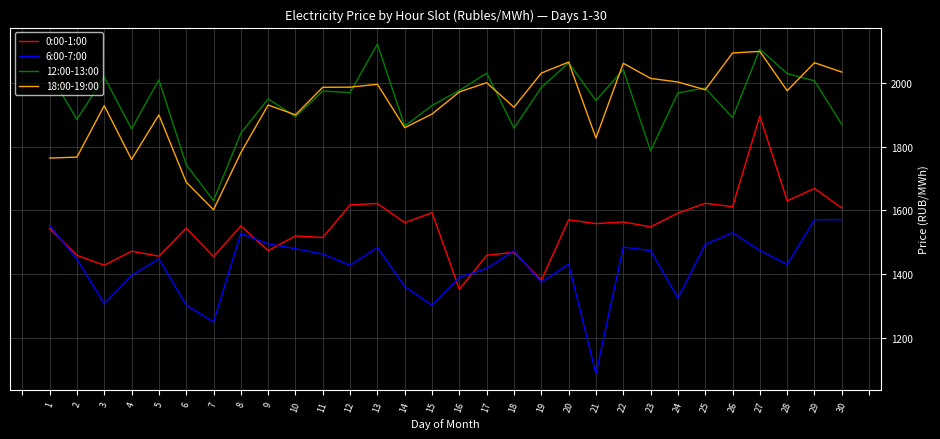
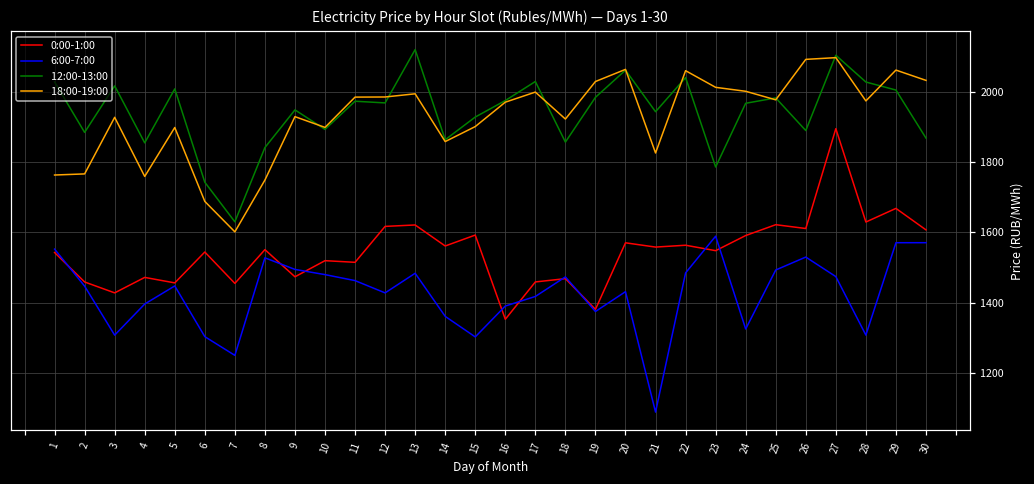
18:00-19:00, 8: 1780 -> 1750
6:00-7:00, 23: 1470 -> 1590
6:00-7:00, 28: 1430 -> 1310
